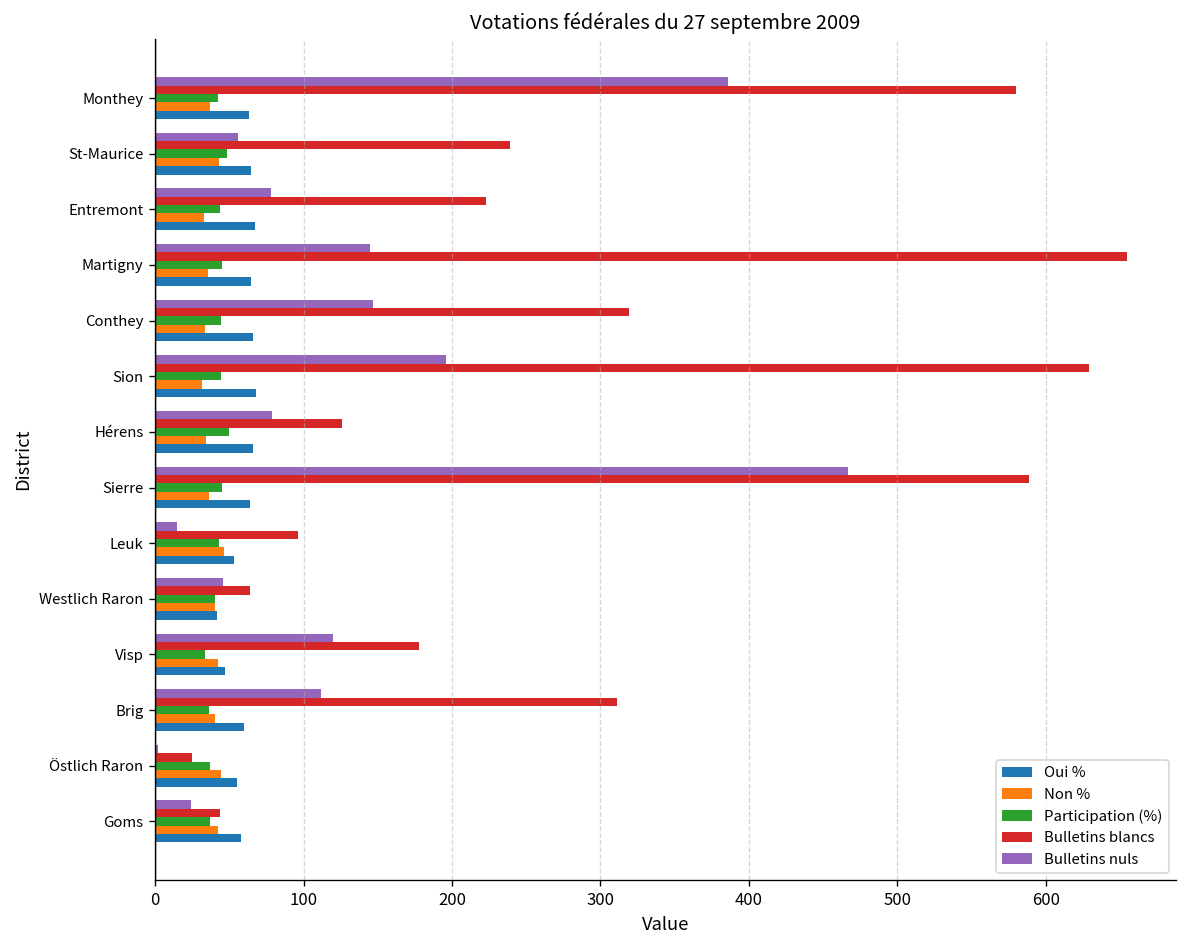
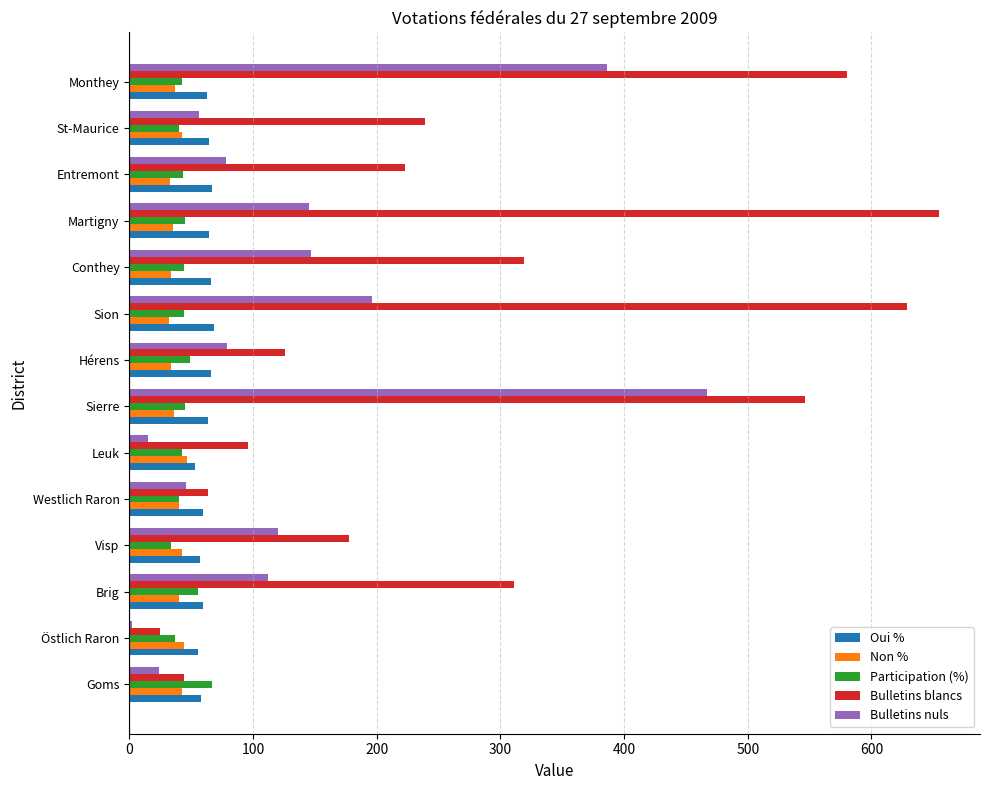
Participation (%), St-Maurice: 49 -> 41
Bulletins blancs, Sierre: 589 -> 546
Oui %, Westlich Raron: 41 -> 60
Oui %, Visp: 47 -> 57
Participation (%), Brig: 36 -> 56
Participation (%), Goms: 37 -> 67
